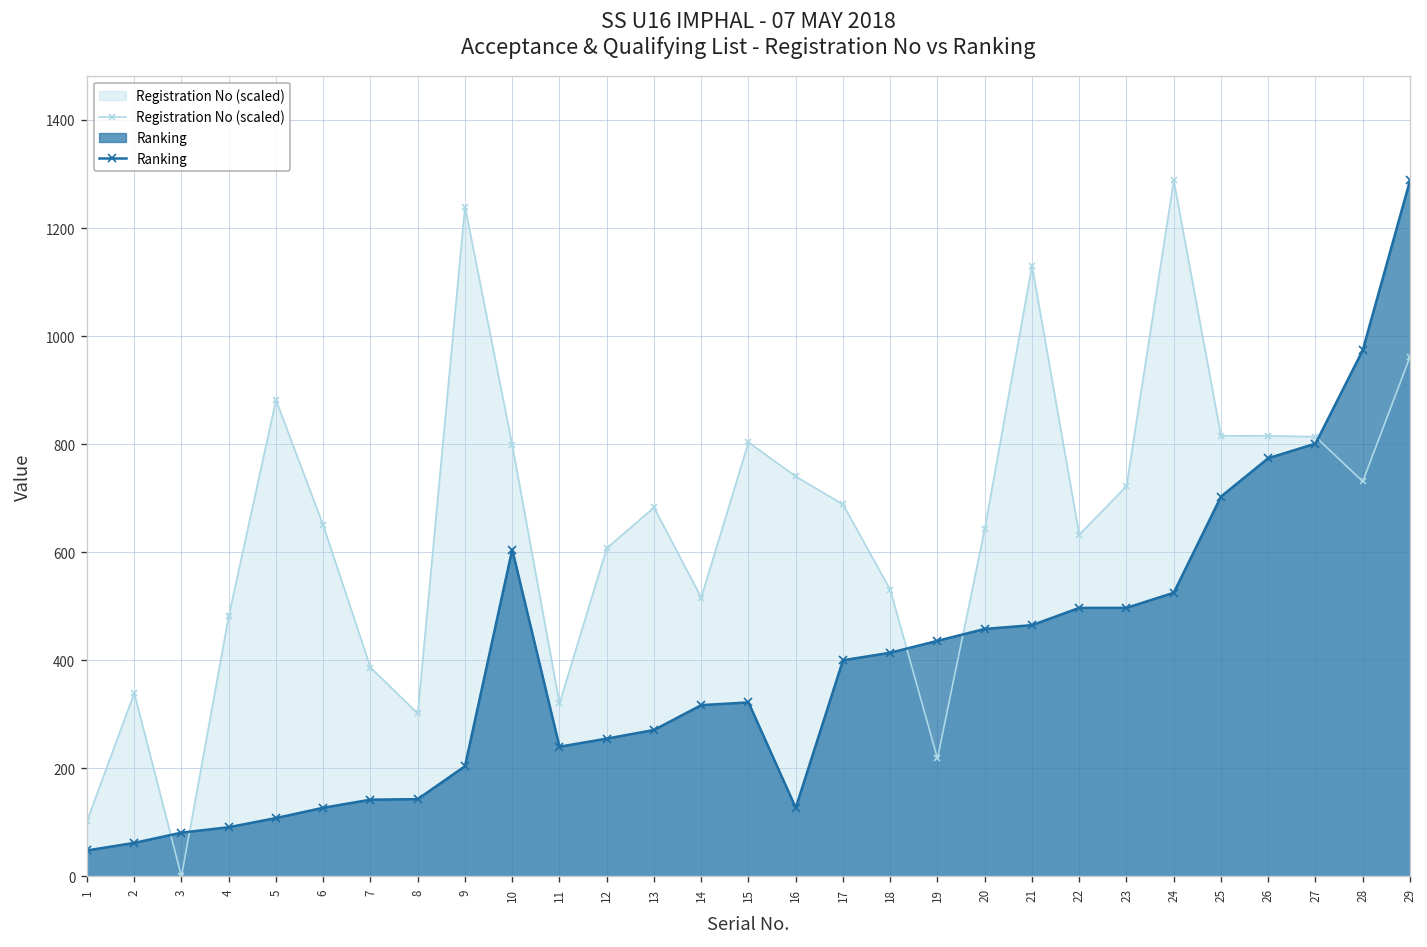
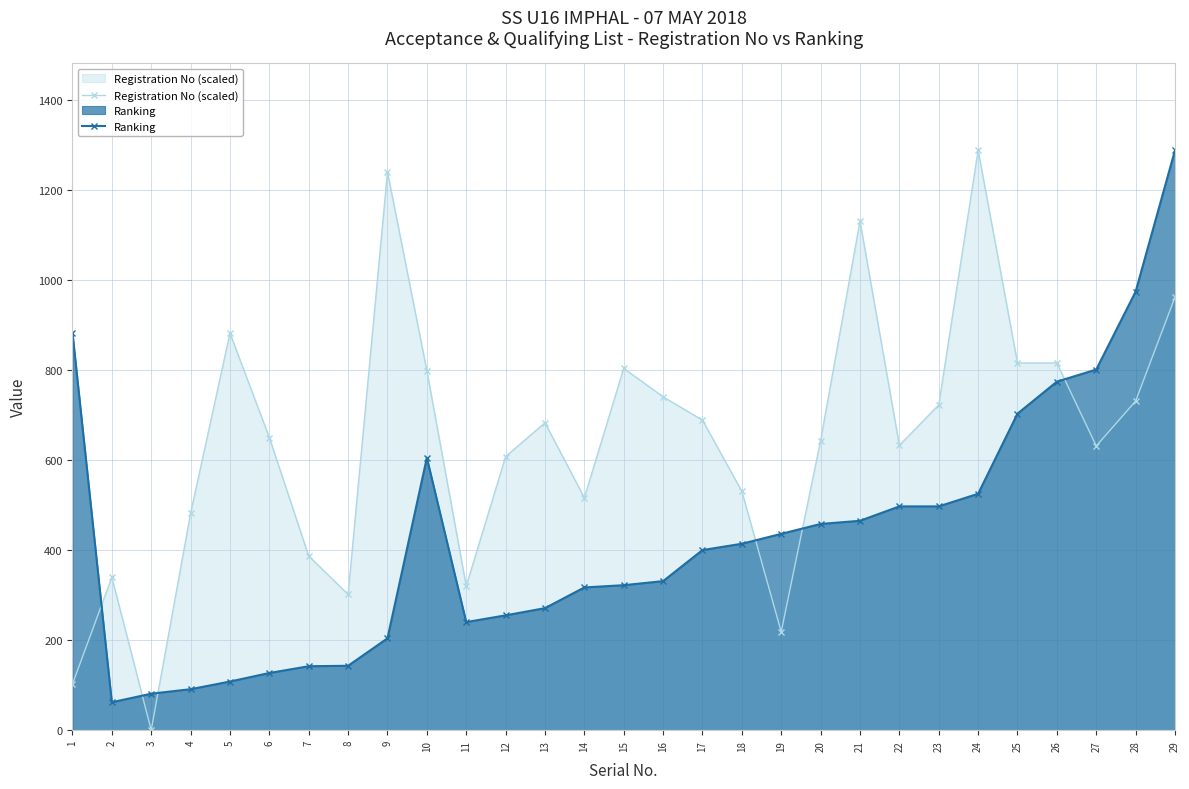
Ranking, 1: 50 -> 880
Ranking, 16: 130 -> 330
Registration No (scaled), 27: 810 -> 630
